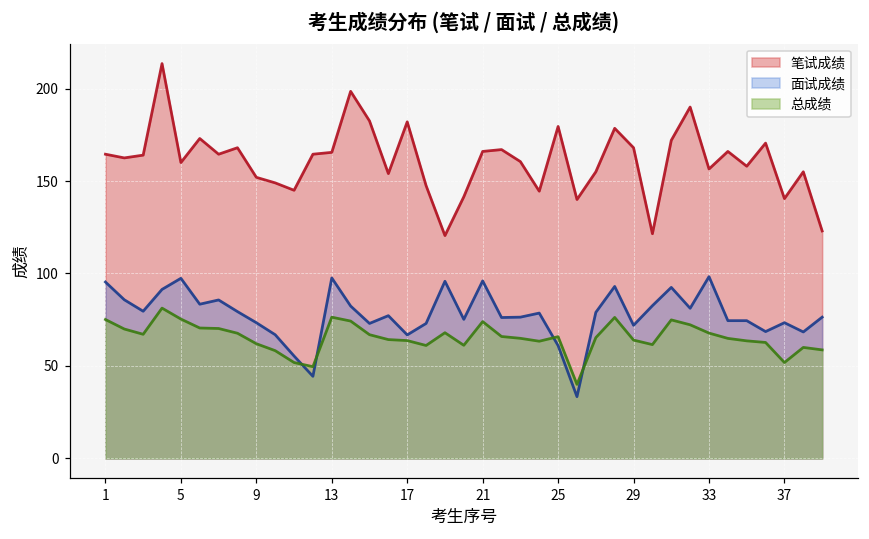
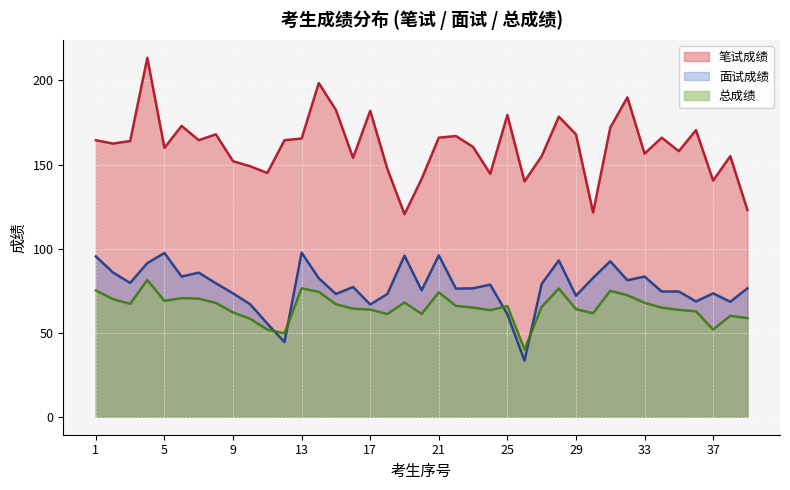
总成绩, 5: 75 -> 69
面试成绩, 33: 98 -> 83
